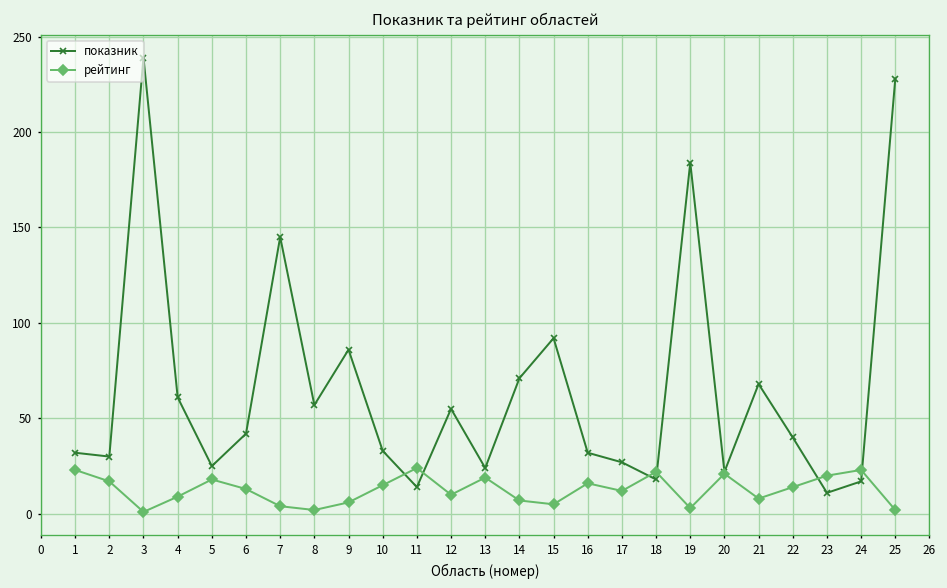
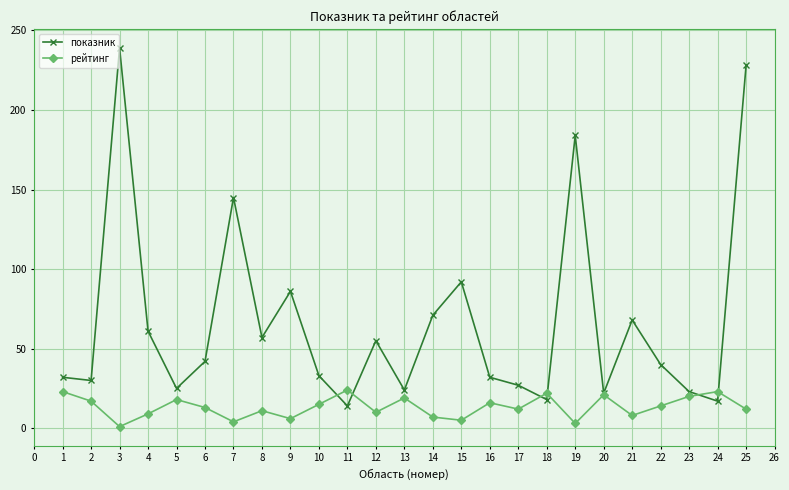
рейтинг, 8: 2 -> 11
показник, 23: 11 -> 23
рейтинг, 25: 2 -> 12
